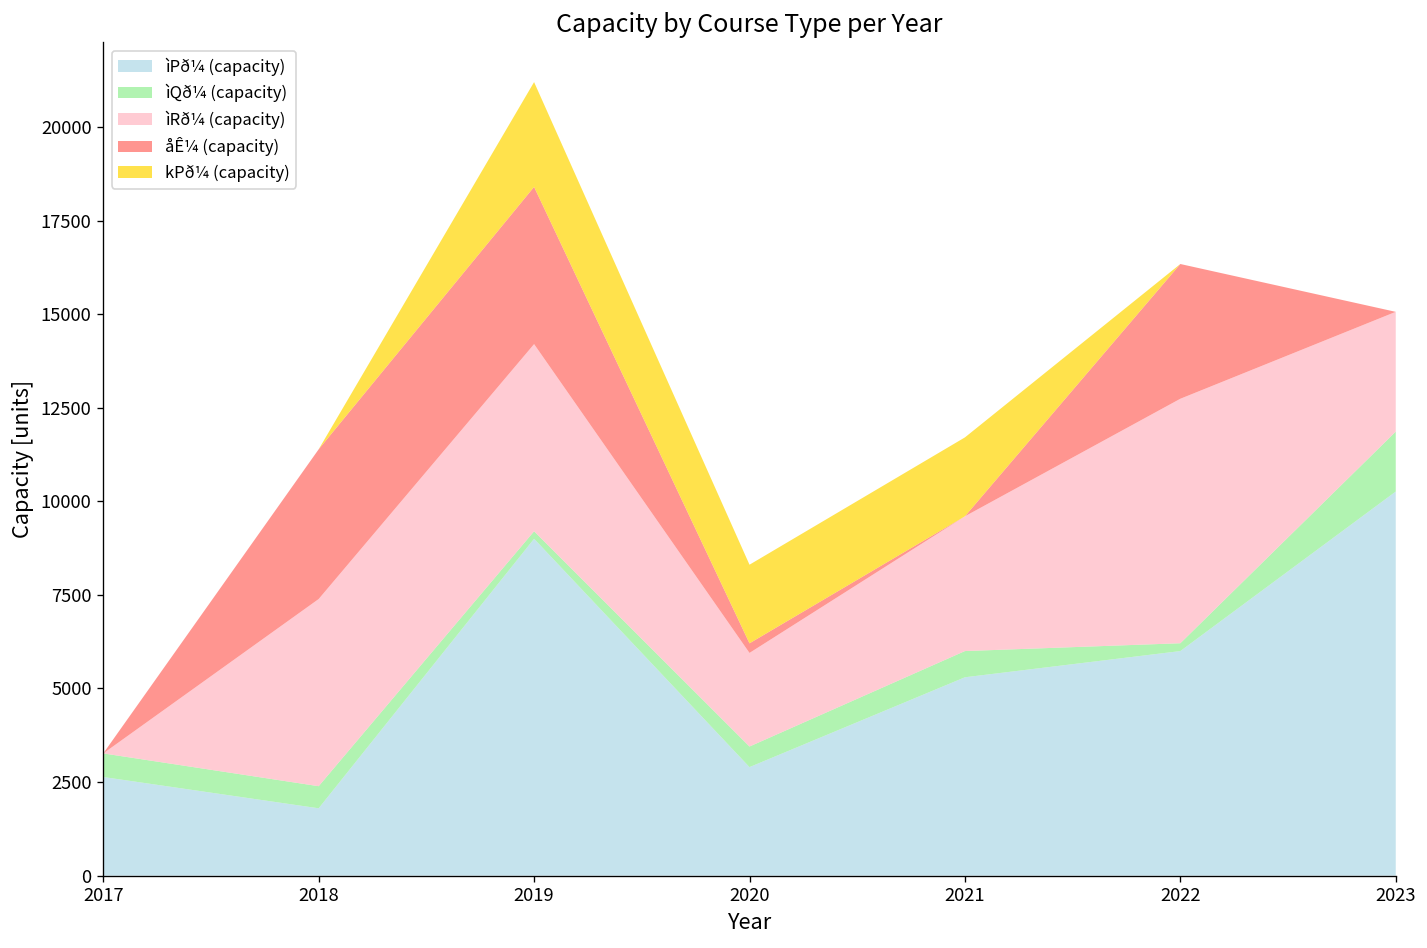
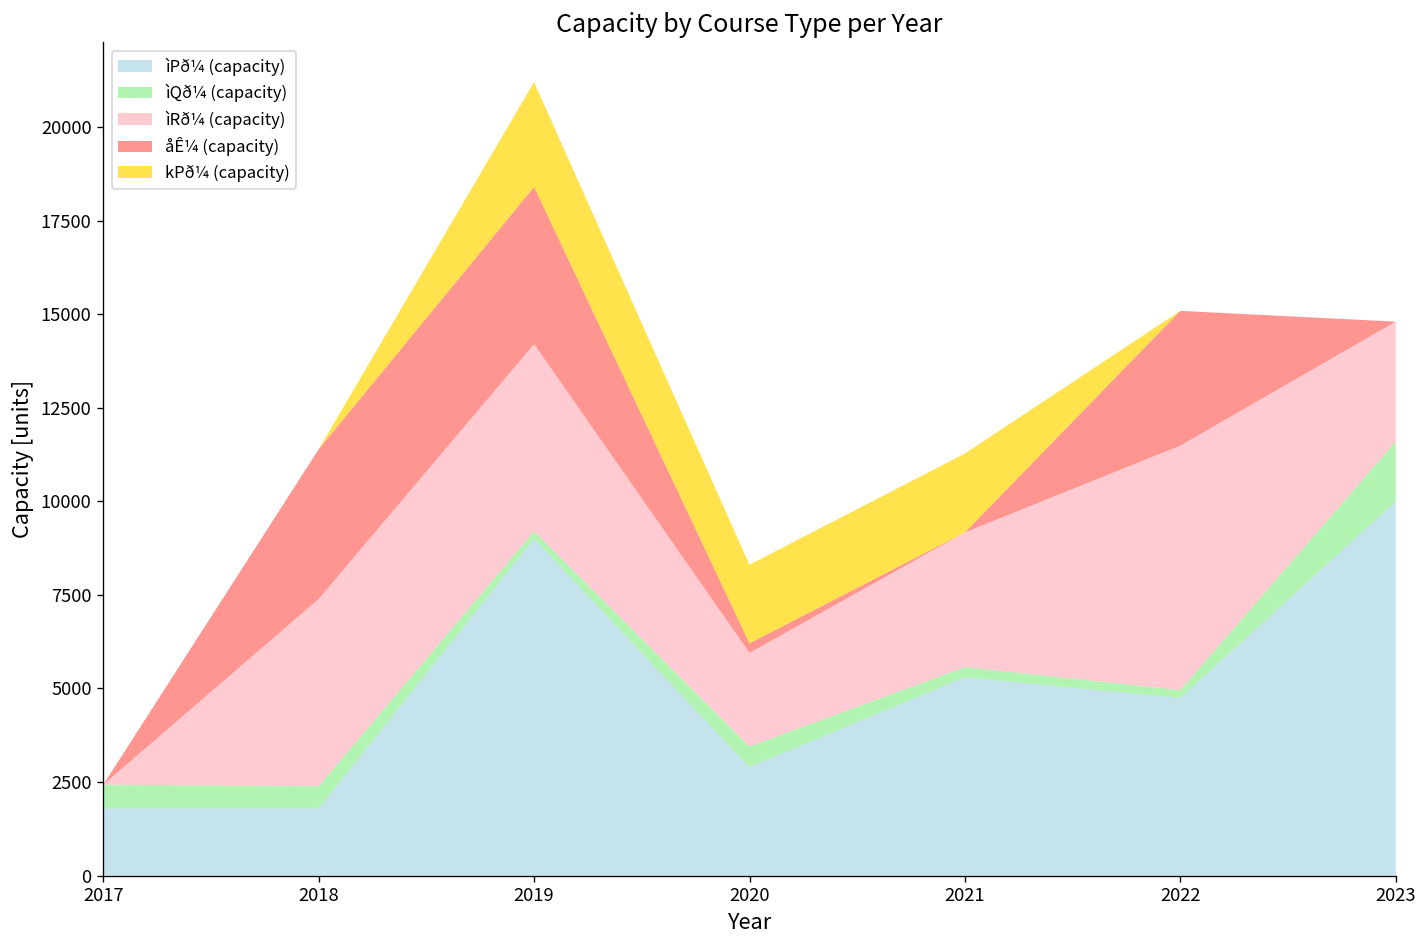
ìPð¼ (capacity), 2017: 2600 -> 1800
ìQð¼ (capacity), 2021: 700 -> 300
ìPð¼ (capacity), 2022: 6000 -> 4700
ìPð¼ (capacity), 2023: 10300 -> 10000
